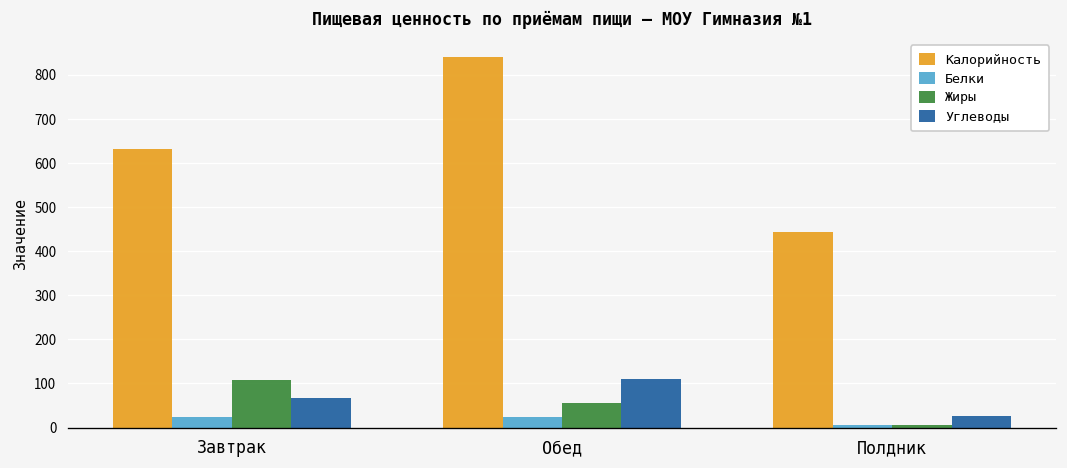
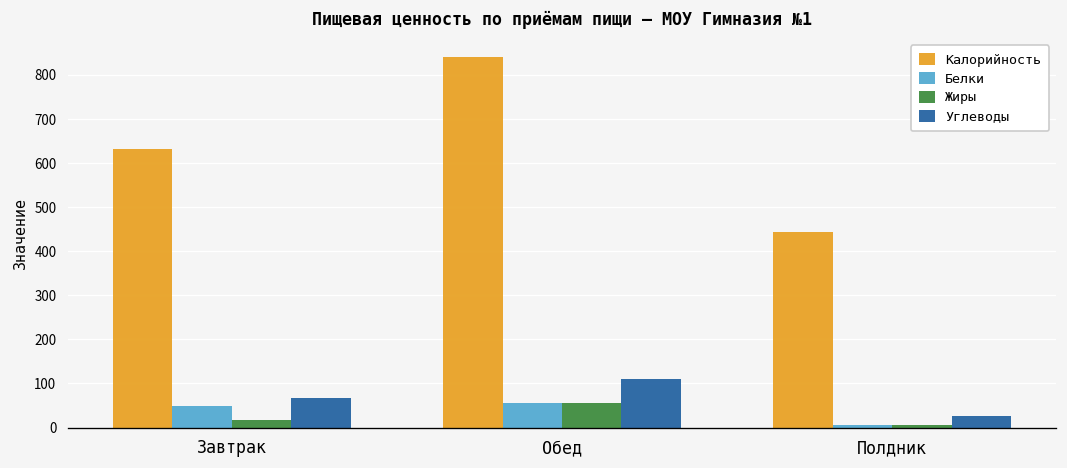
Белки, Завтрак: 20 -> 50
Жиры, Завтрак: 110 -> 20
Белки, Обед: 20 -> 50
